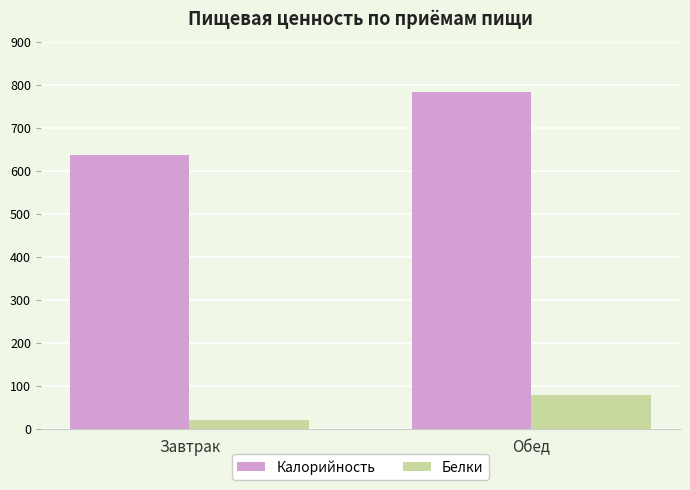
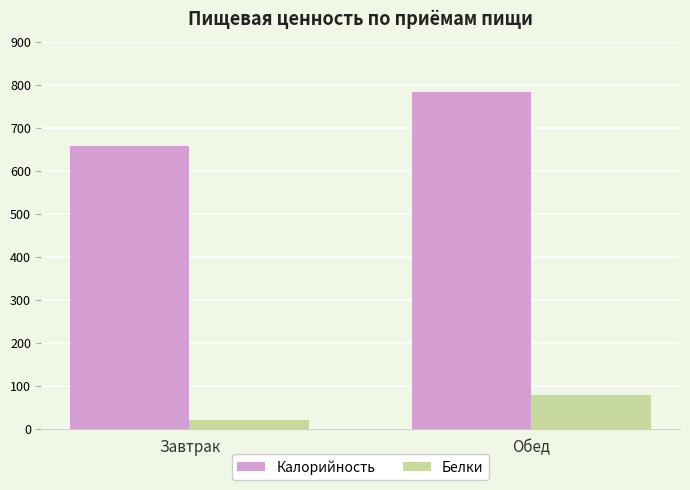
Калорийность, Завтрак: 640 -> 660
